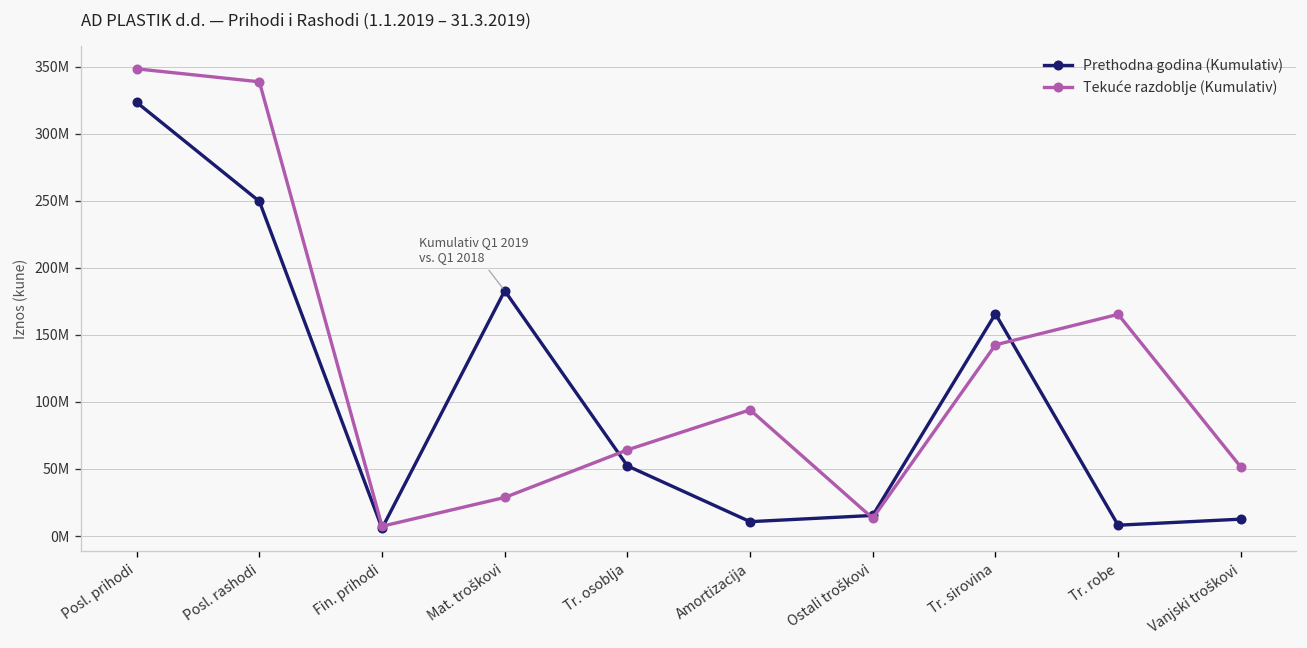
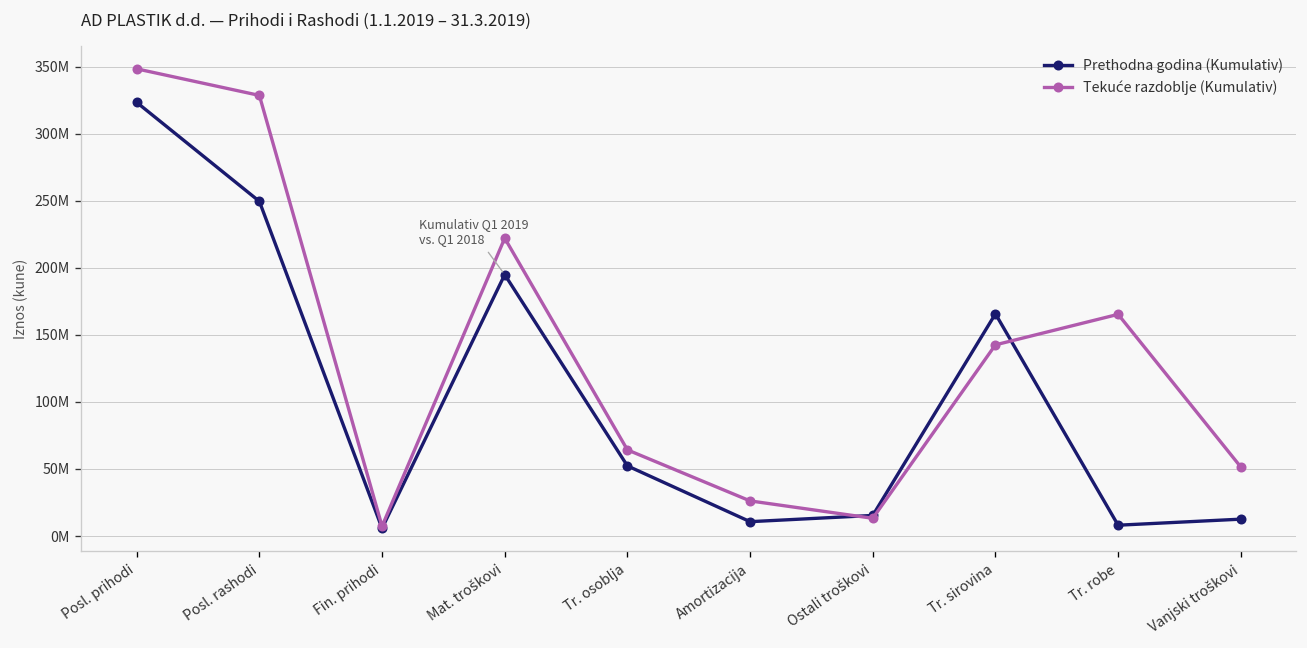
Tekuće razdoblje (Kumulativ), Posl. rashodi: 339000000 -> 329000000
Prethodna godina (Kumulativ), Mat. troškovi: 183000000 -> 195000000
Tekuće razdoblje (Kumulativ), Mat. troškovi: 29000000 -> 222000000
Tekuće razdoblje (Kumulativ), Amortizacija: 94000000 -> 26000000
